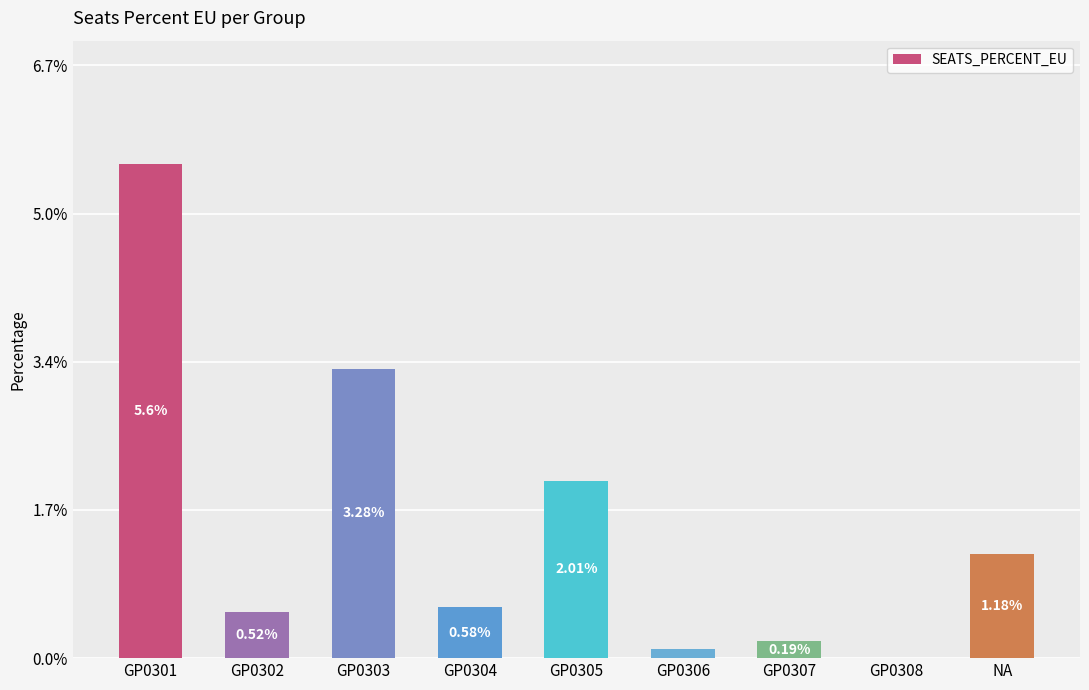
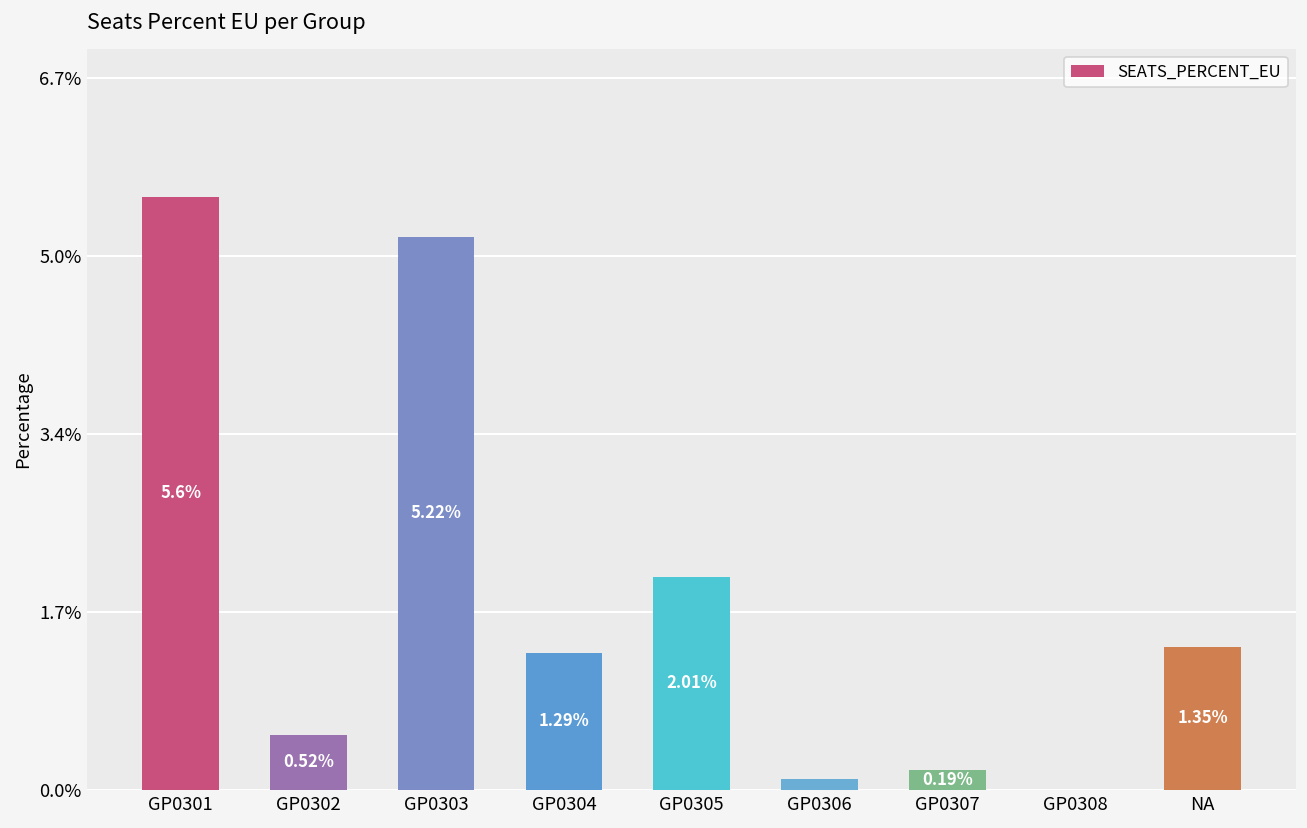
GP0303: 3.28% -> 5.22%
GP0304: 0.58% -> 1.29%
NA: 1.18% -> 1.35%
